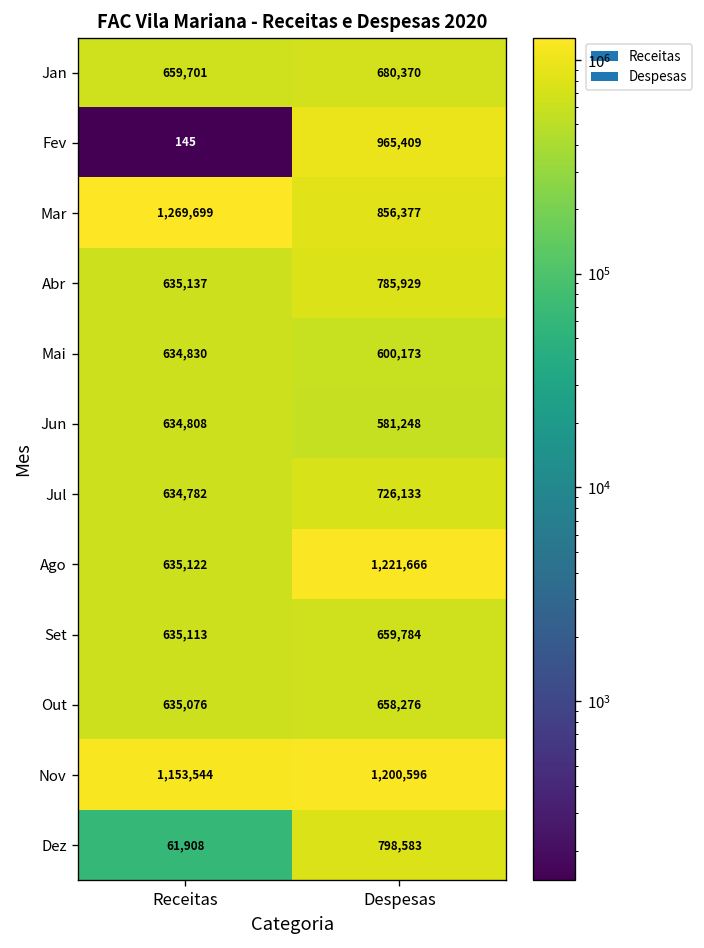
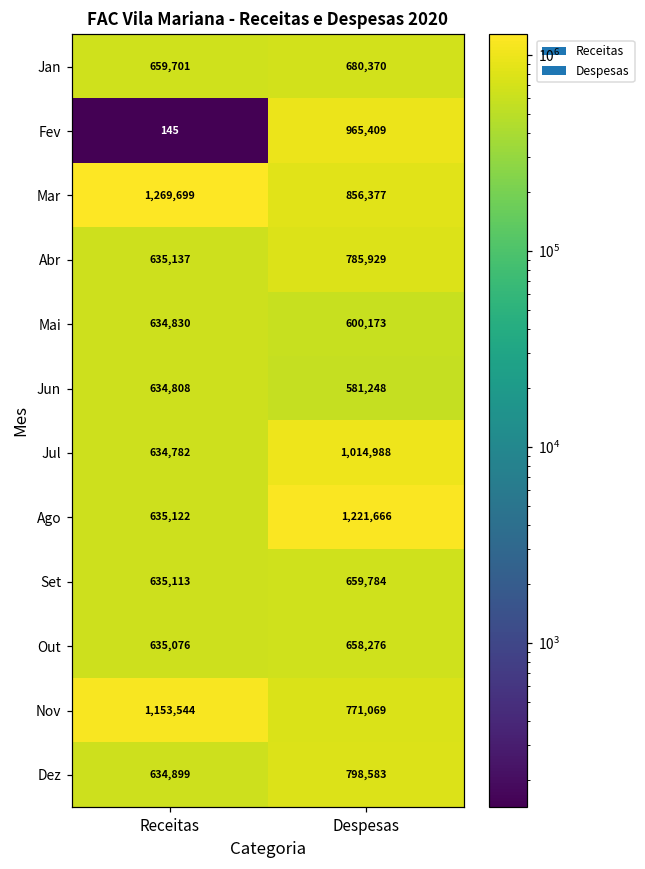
Jul, Despesas: 726,133 -> 1,014,988
Nov, Despesas: 1,200,596 -> 771,069
Dez, Receitas: 61,908 -> 634,899
